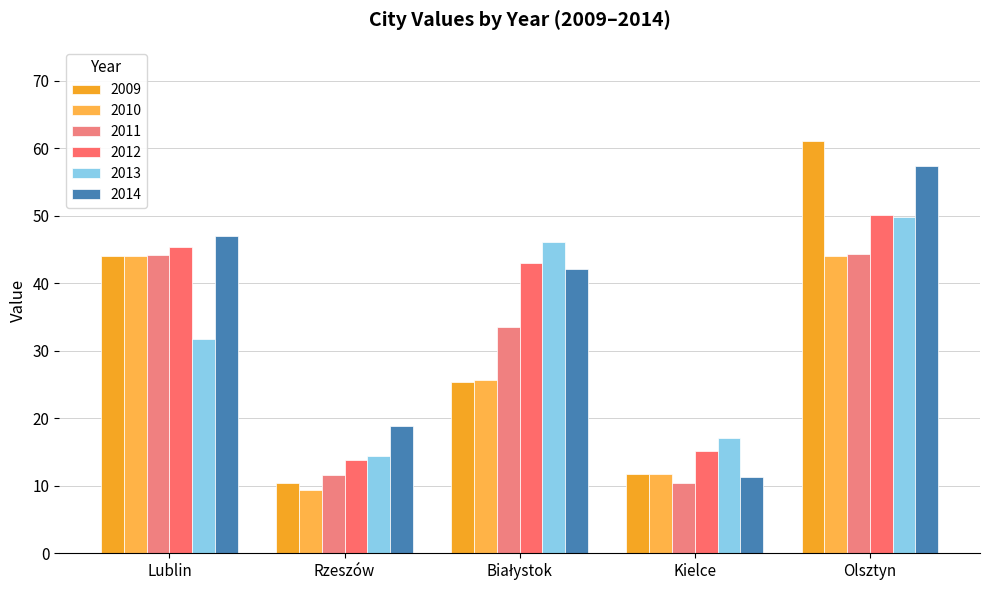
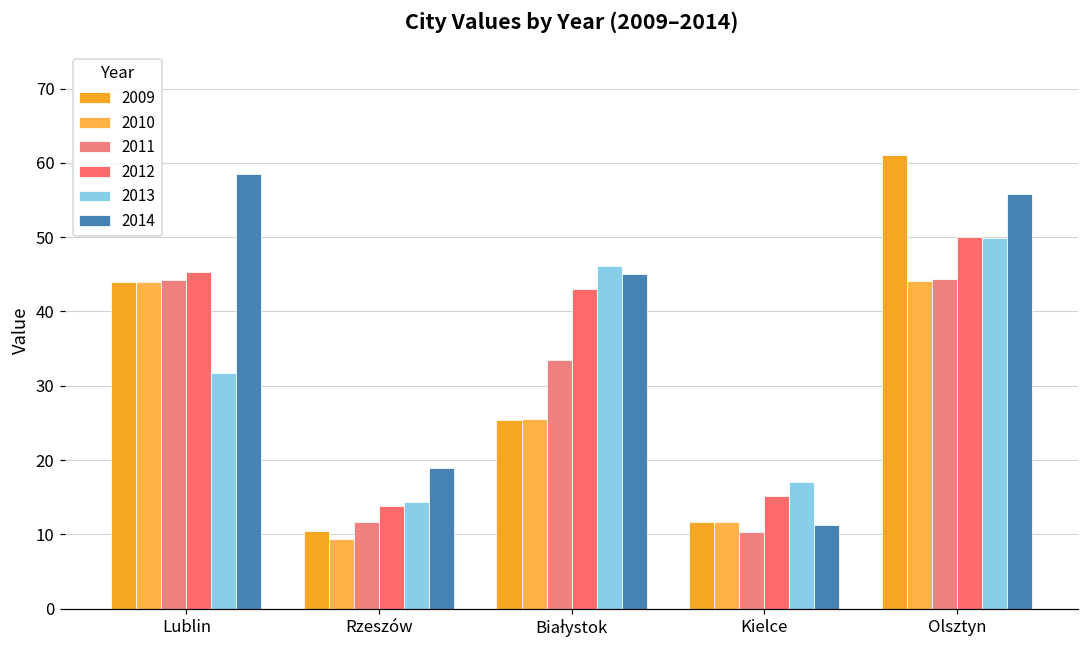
2014, Lublin: 47 -> 59
2014, Białystok: 42 -> 45
2014, Olsztyn: 57 -> 56
